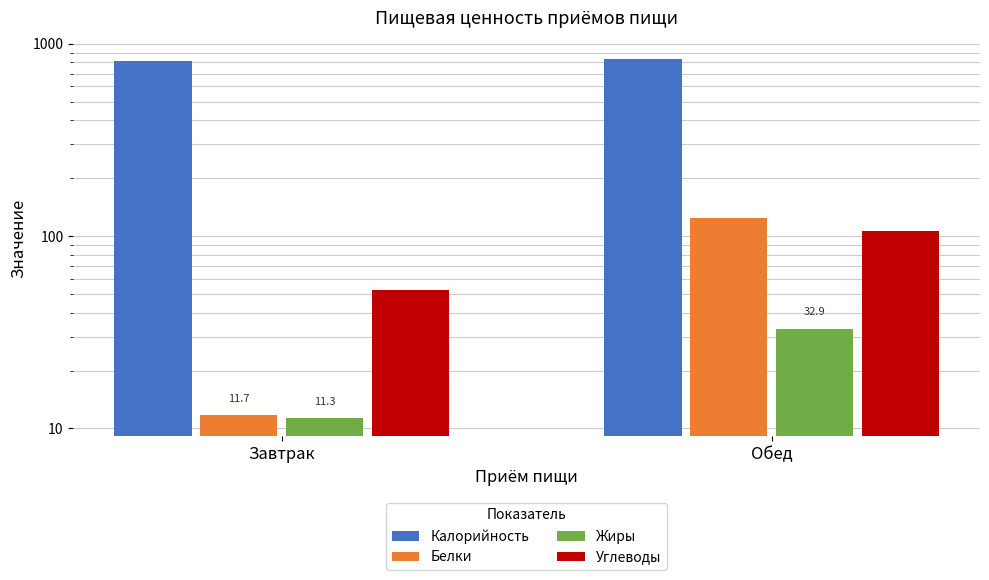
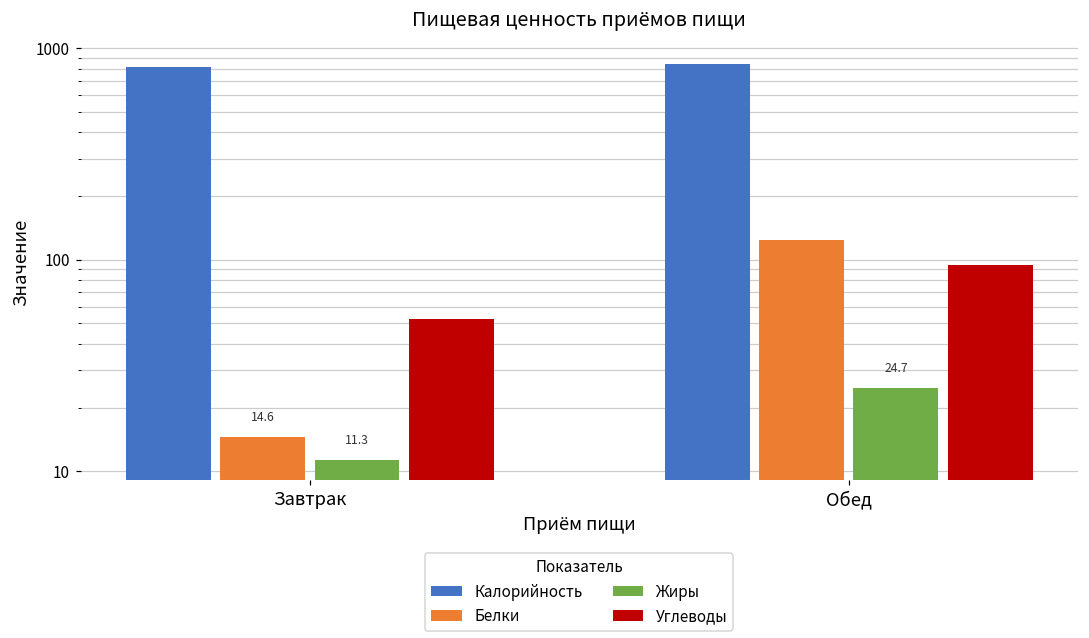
Белки, Завтрак: 11.7 -> 14.6
Жиры, Обед: 32.9 -> 24.7
Углеводы, Обед: 110 -> 90
